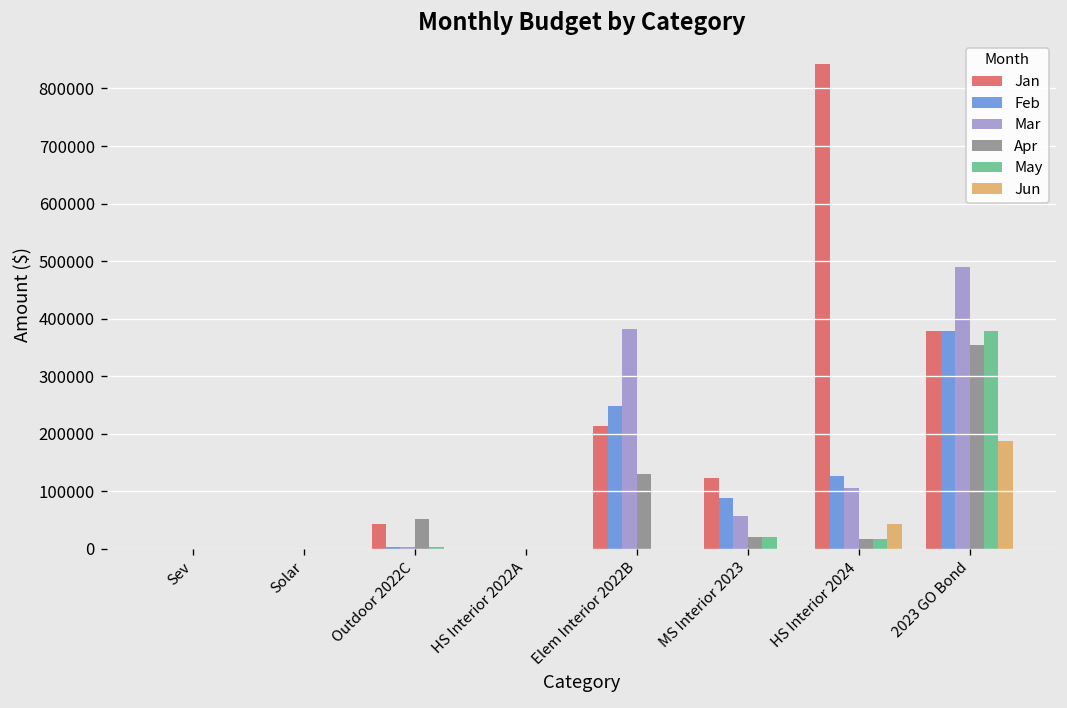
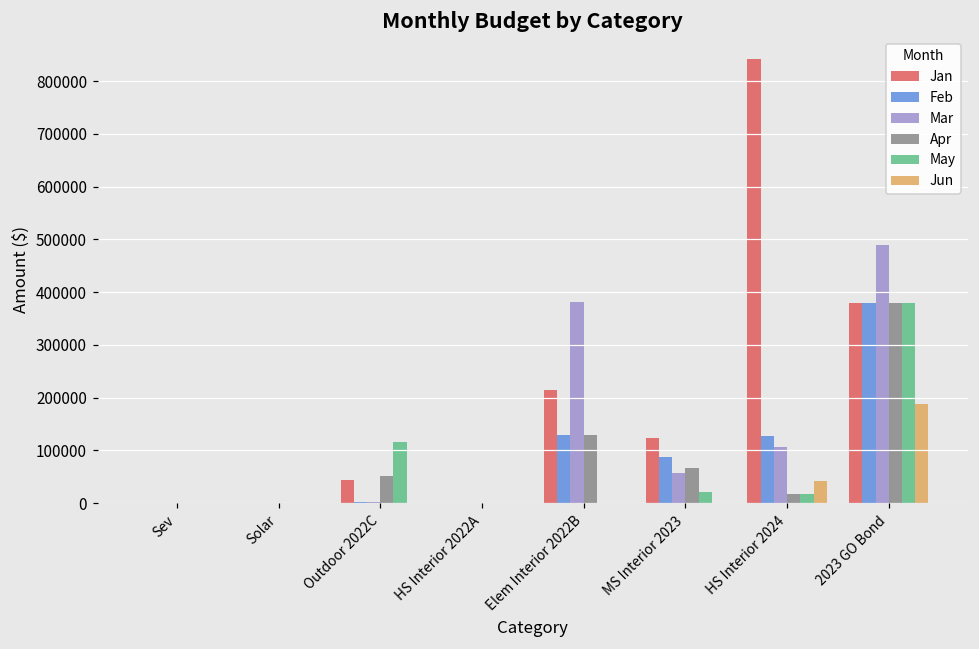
May, Outdoor 2022C: 0 -> 120000
Feb, Elem Interior 2022B: 250000 -> 130000
Apr, MS Interior 2023: 20000 -> 70000
Apr, 2023 GO Bond: 350000 -> 380000
